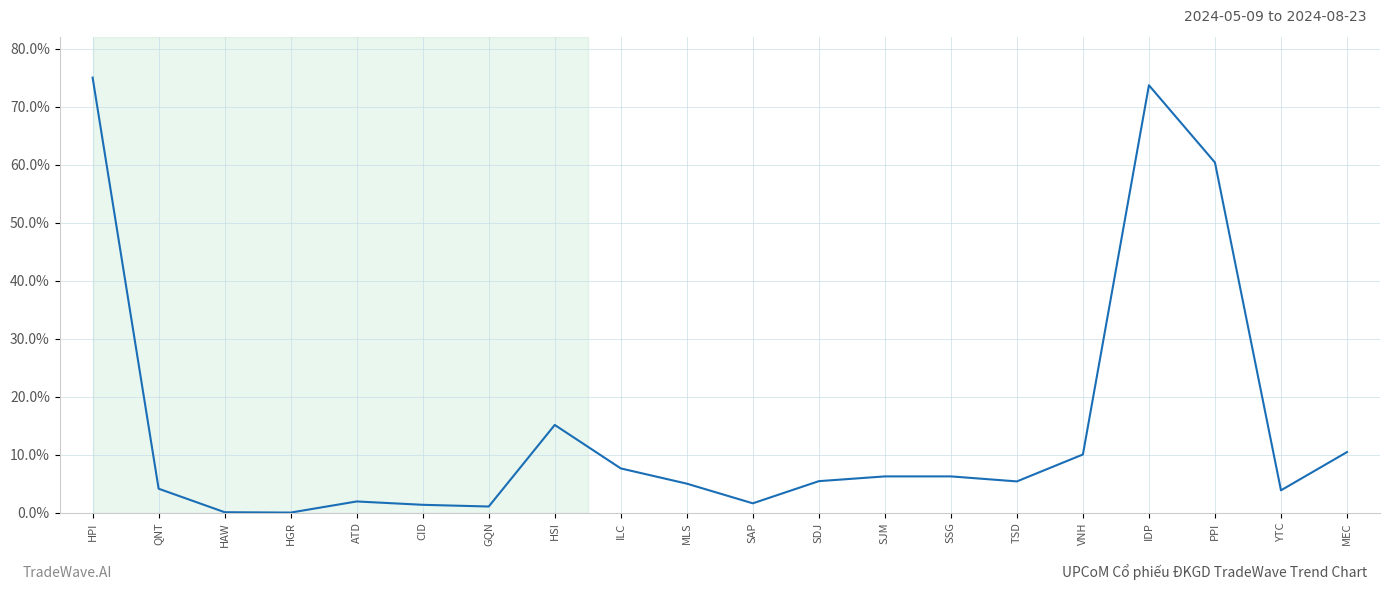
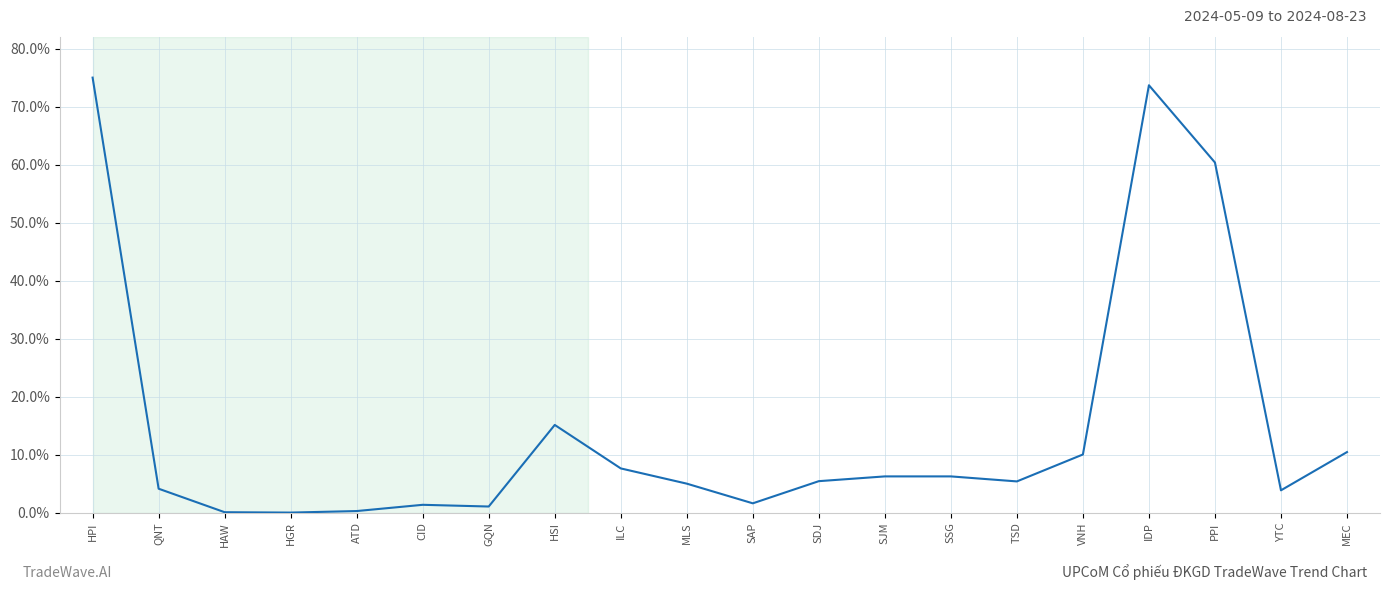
ATD: 2% -> 0%
